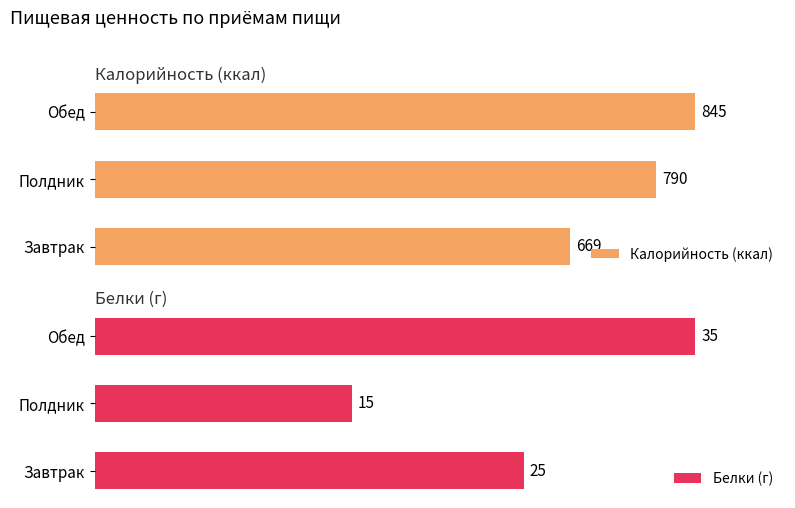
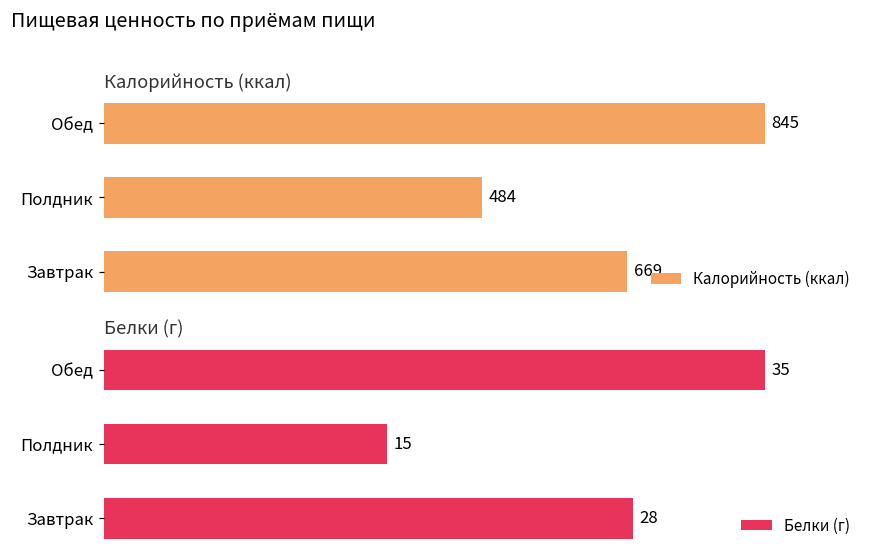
Калорийность (ккал), Полдник: 790 -> 484
Белки (г), Завтрак: 25 -> 28
